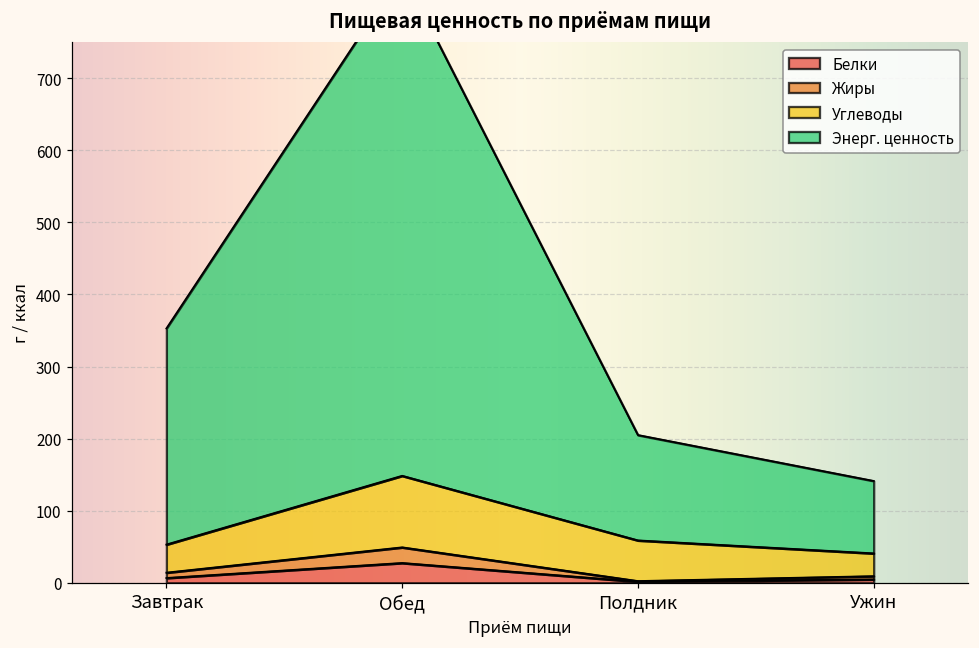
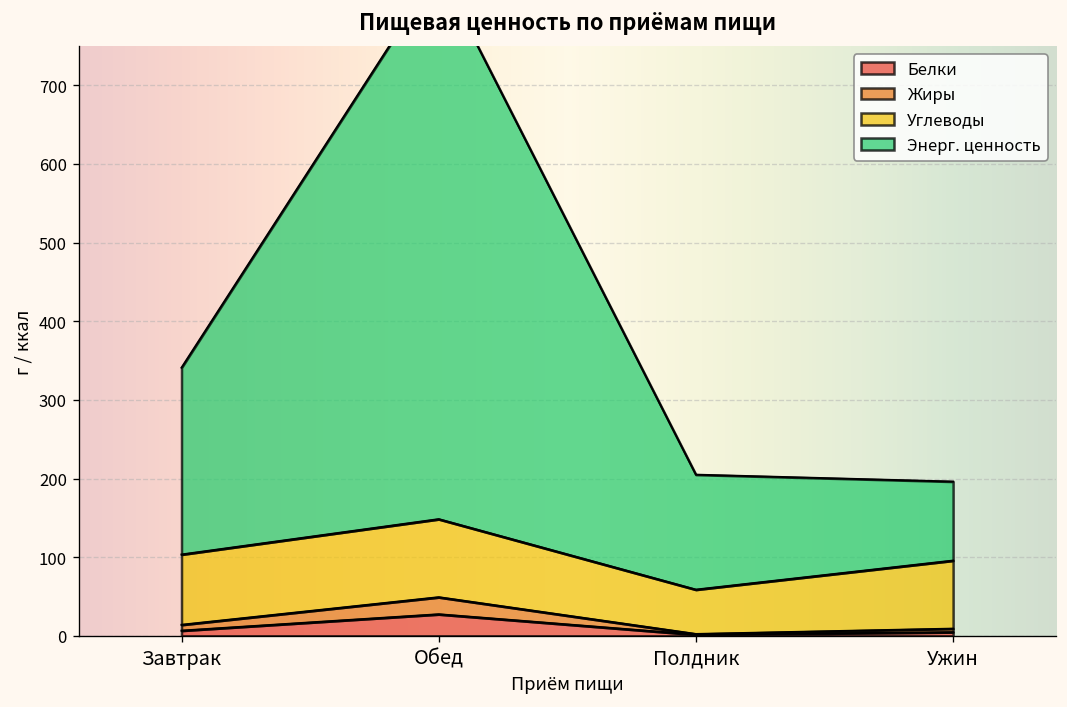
Углеводы, Завтрак: 40 -> 90
Энерг. ценность, Завтрак: 300 -> 240
Углеводы, Ужин: 30 -> 90
